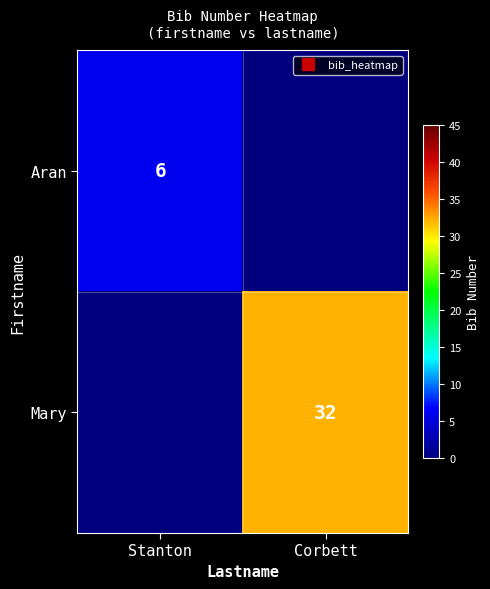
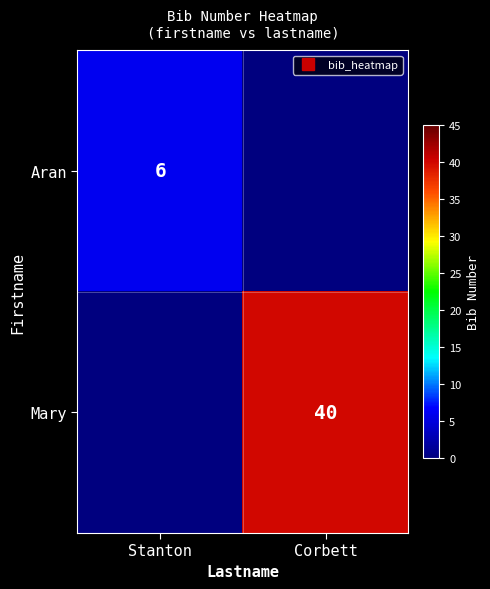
Mary, Corbett: 32 -> 40
